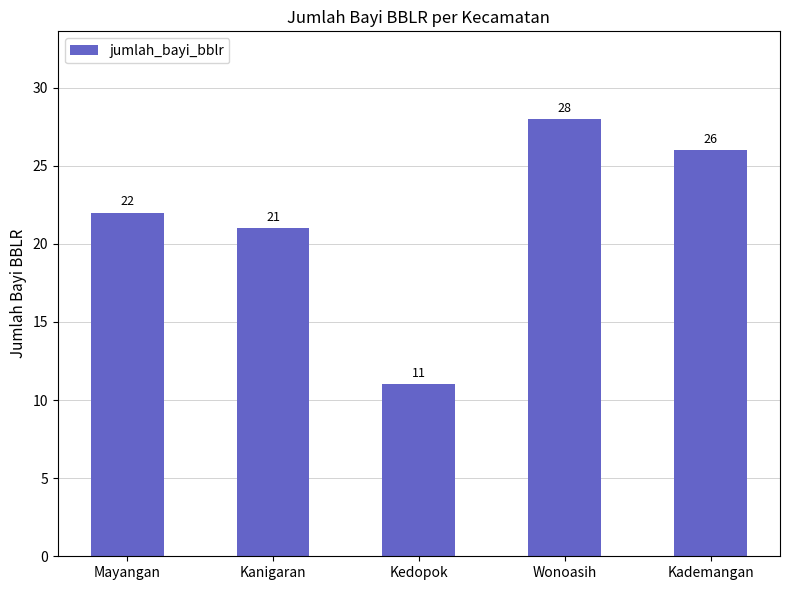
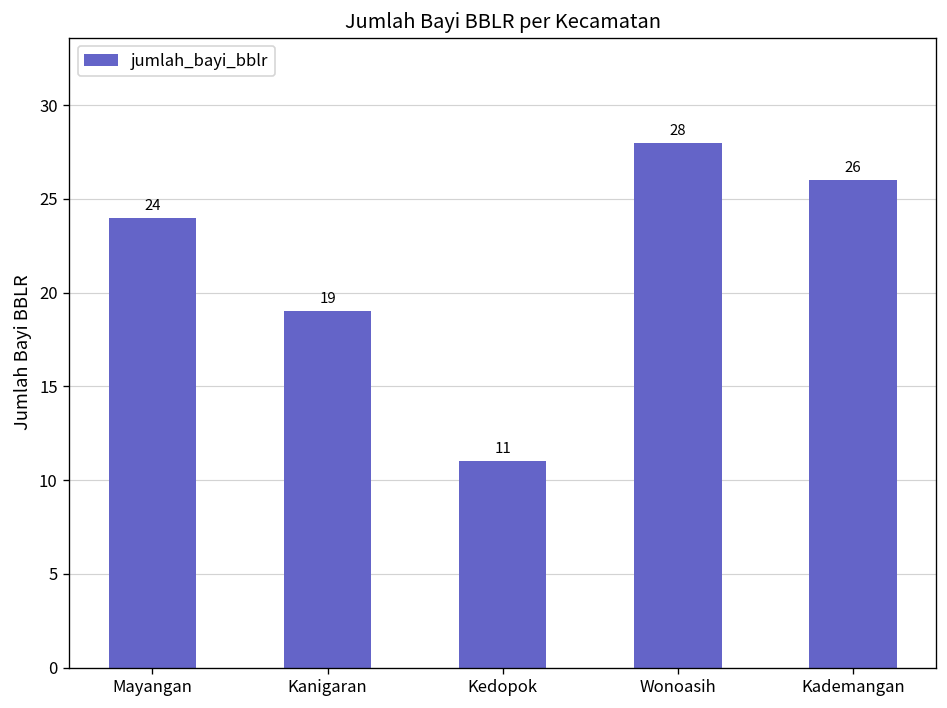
Mayangan: 22 -> 24
Kanigaran: 21 -> 19
